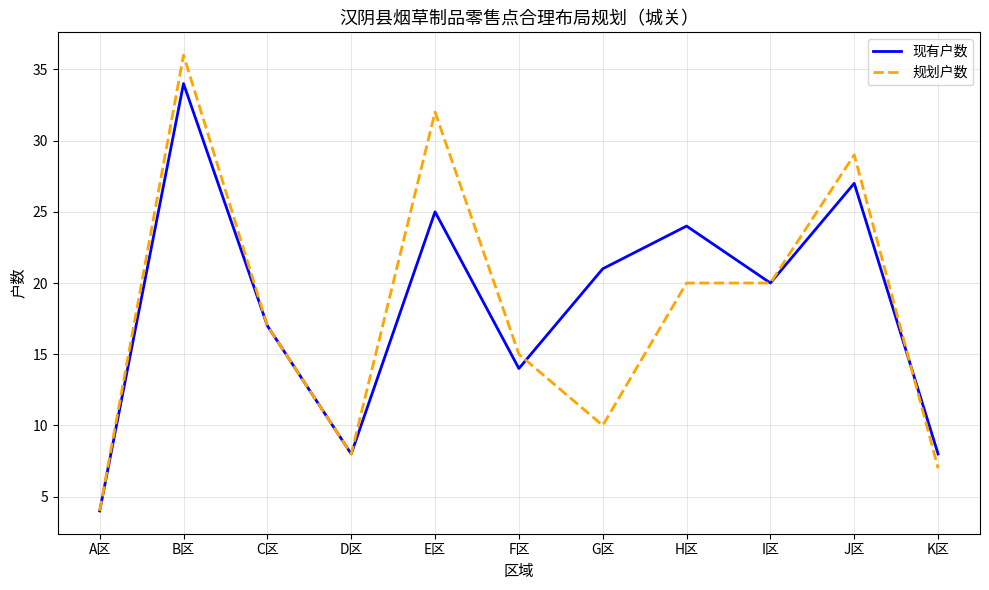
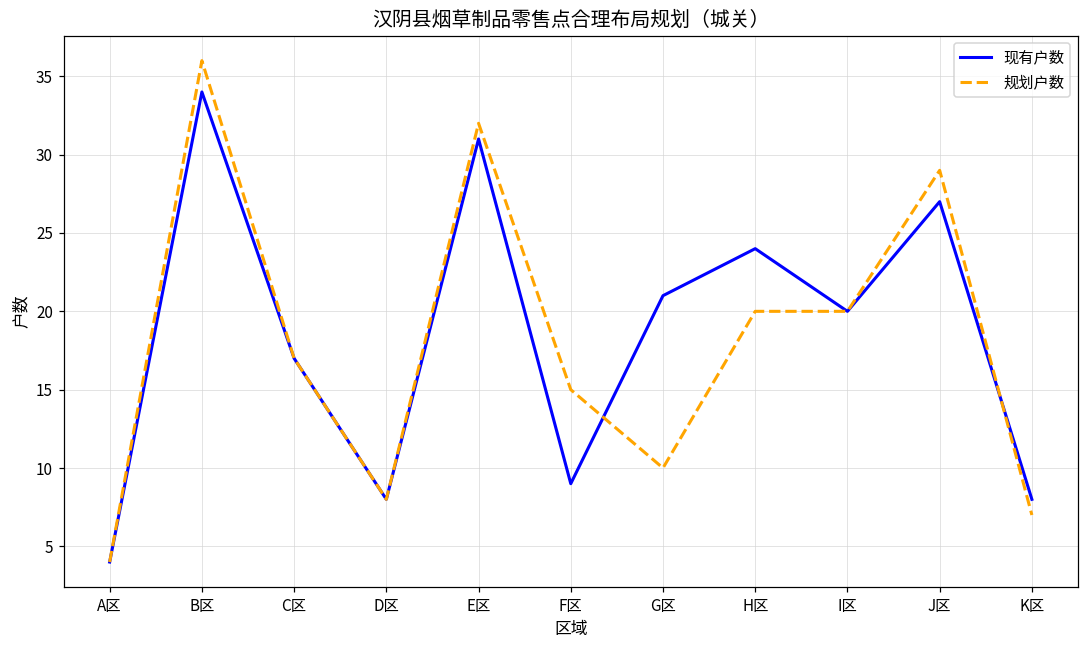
现有户数, E区: 25 -> 31
现有户数, F区: 14 -> 9
